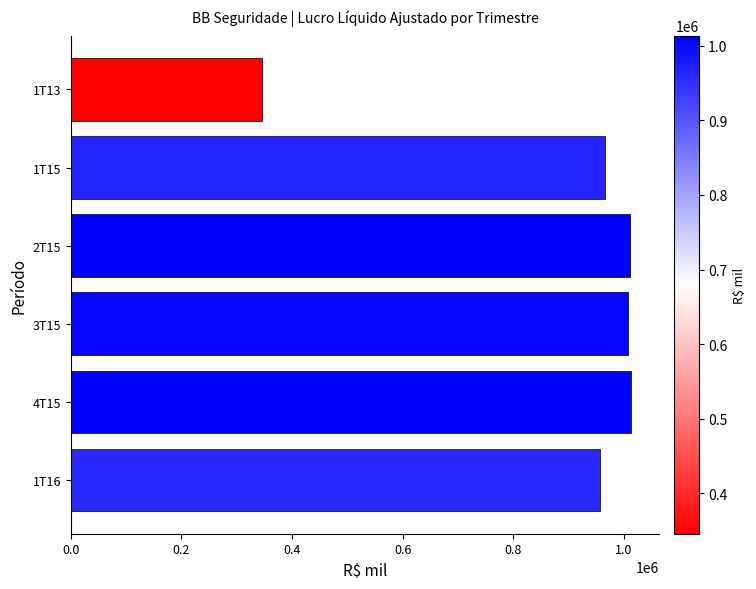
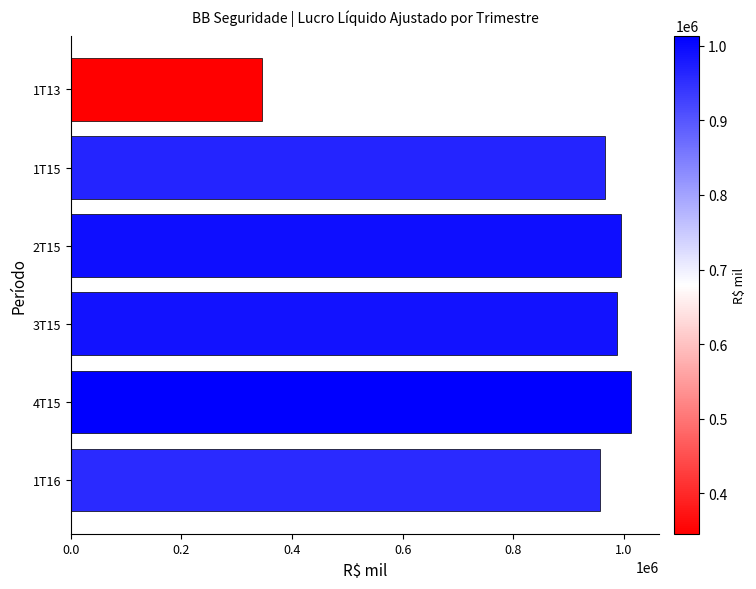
2T15: 1010000 -> 990000
3T15: 1010000 -> 990000
